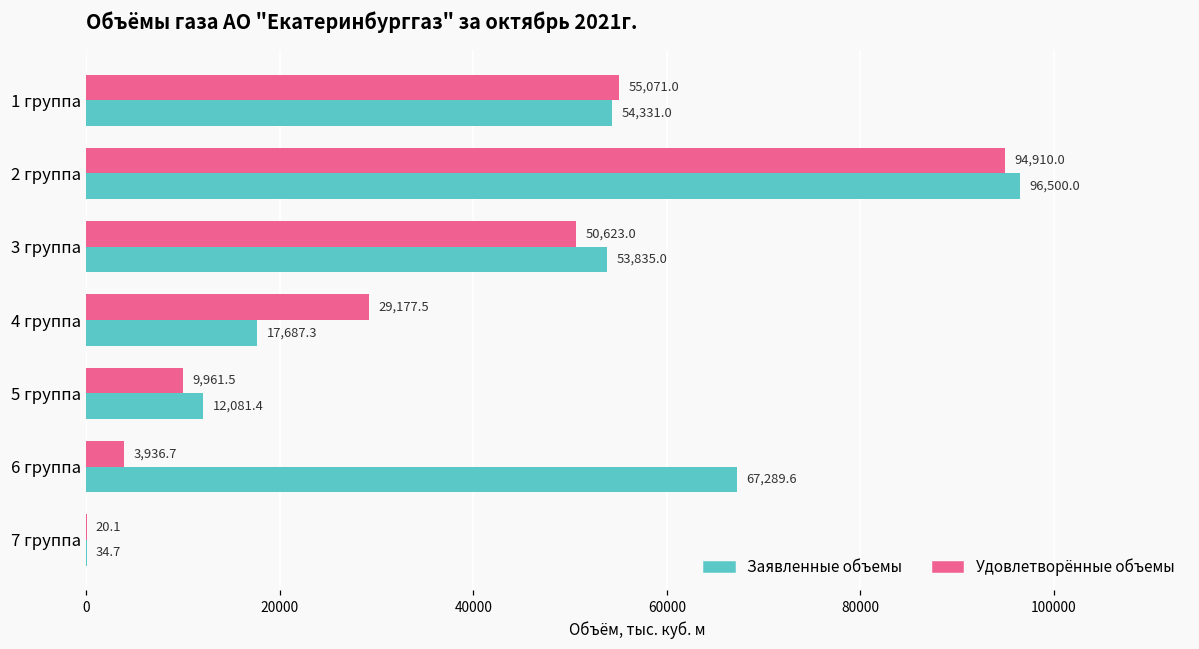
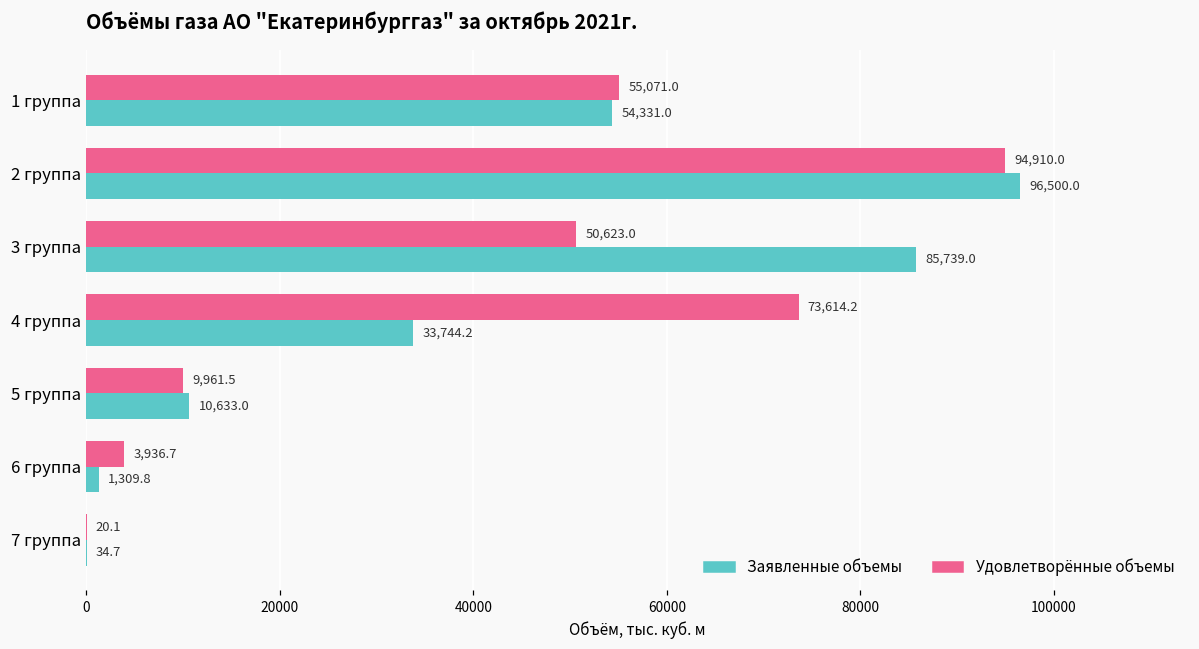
Заявленные объемы, 3 группа: 53,835.0 -> 85,739.0
Удовлетворённые объемы, 4 группа: 29,177.5 -> 73,614.2
Заявленные объемы, 4 группа: 17,687.3 -> 33,744.2
Заявленные объемы, 5 группа: 12,081.4 -> 10,633.0
Заявленные объемы, 6 группа: 67,289.6 -> 1,309.8
